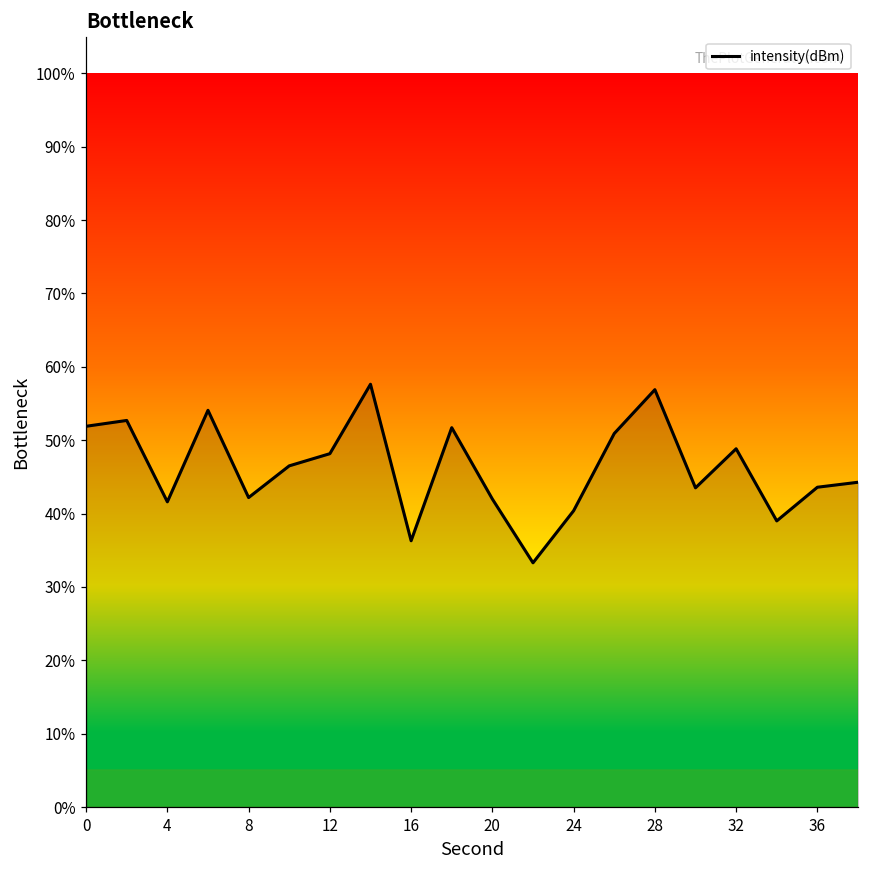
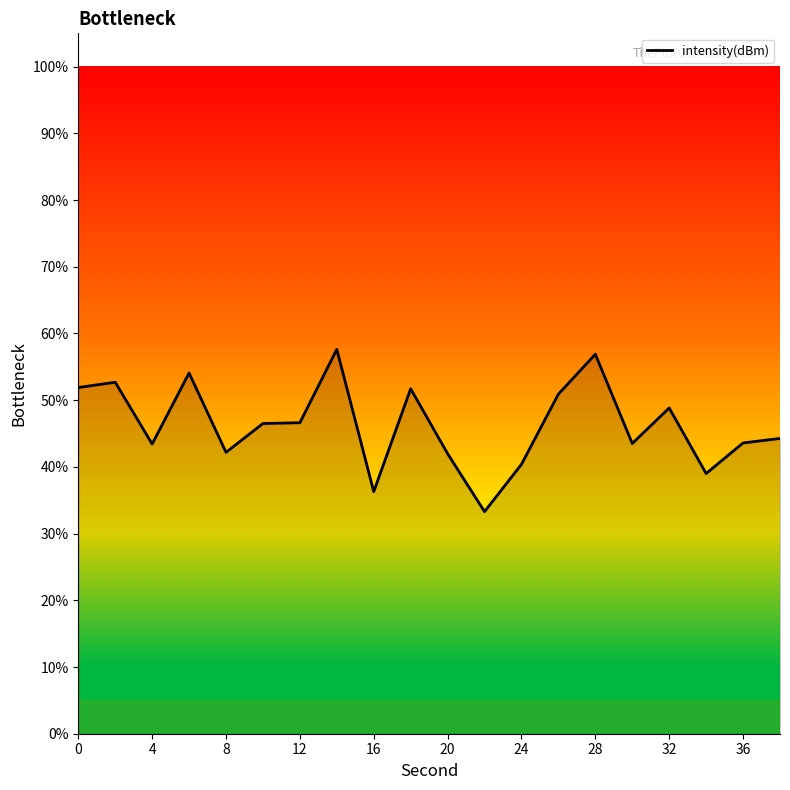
4: 42% -> 43%
12: 48% -> 47%
